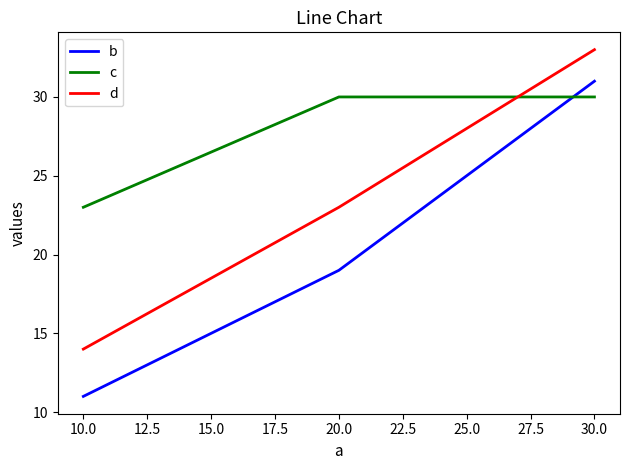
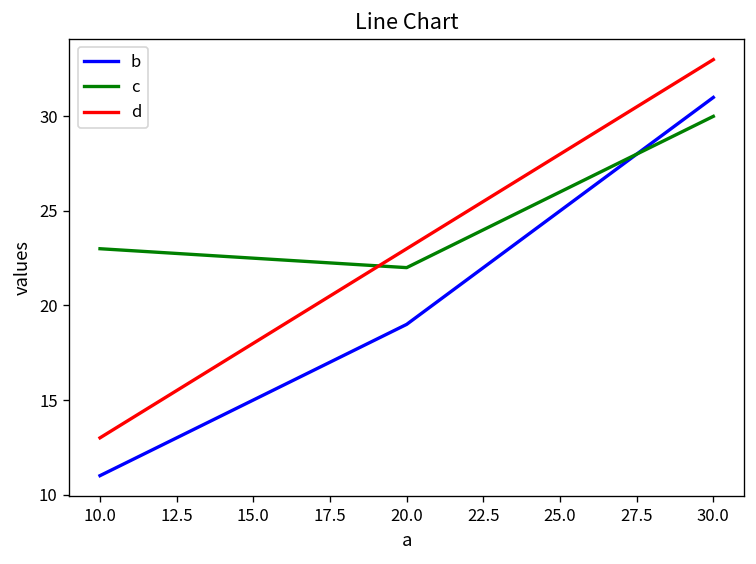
d, 10.0: 14 -> 13
c, 20.0: 30 -> 22
